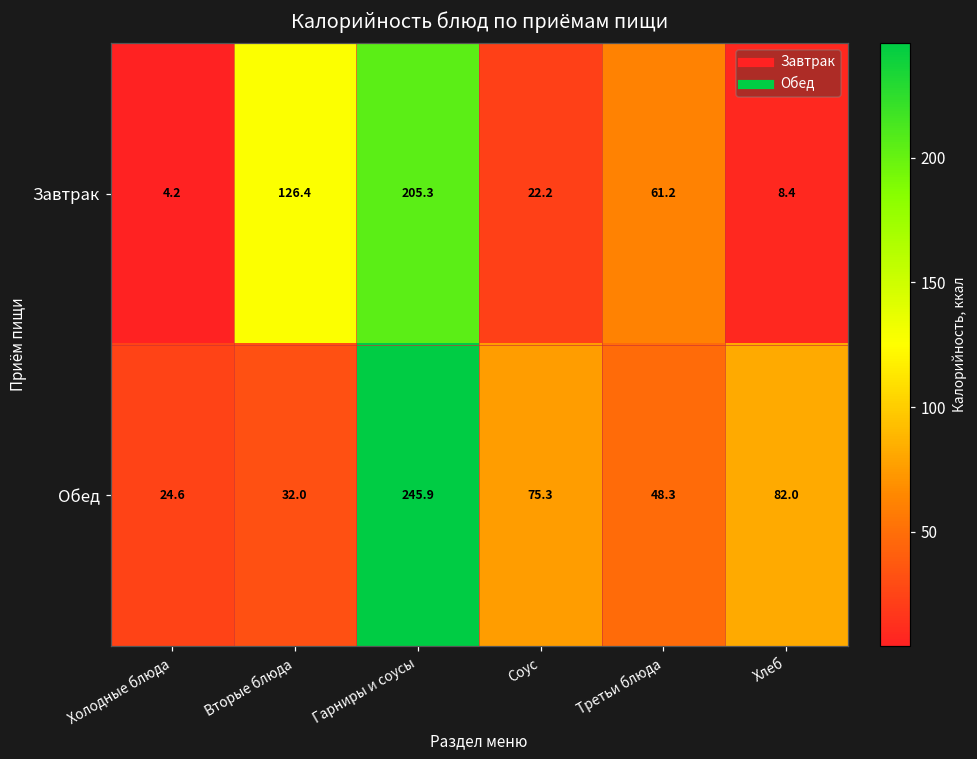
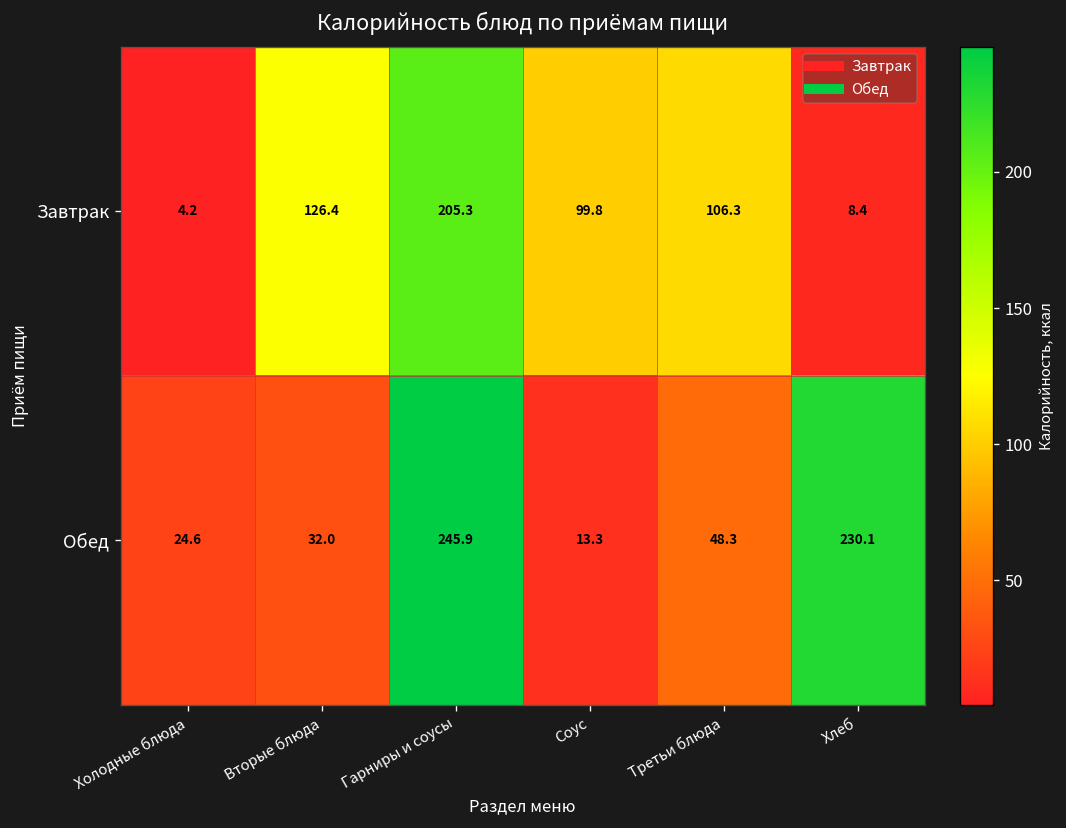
Завтрак, Соус: 22.2 -> 99.8
Завтрак, Третьи блюда: 61.2 -> 106.3
Обед, Соус: 75.3 -> 13.3
Обед, Хлеб: 82.0 -> 230.1
